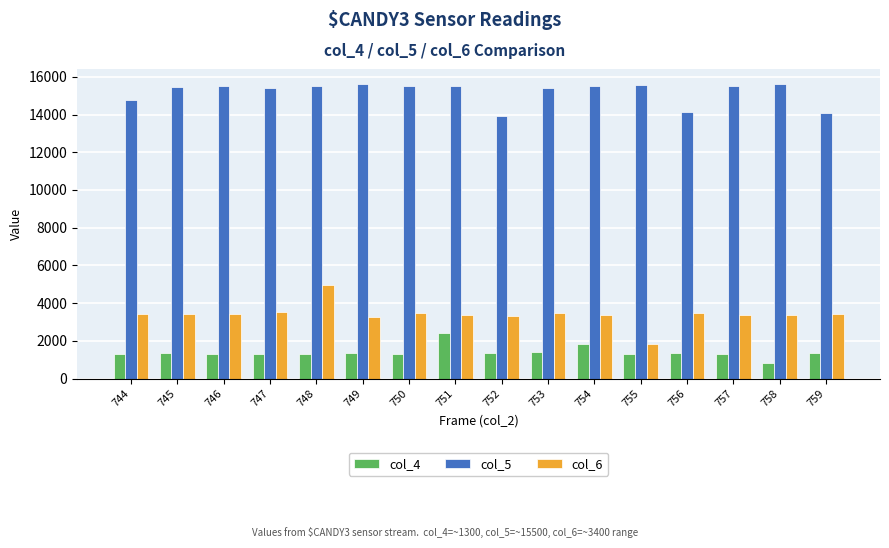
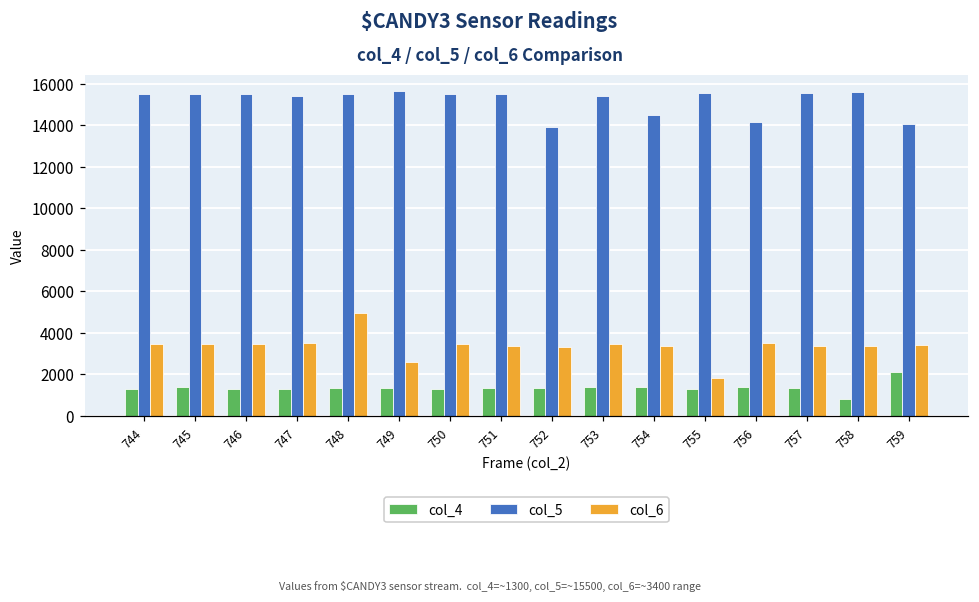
col_5, 744: 14700 -> 15500
col_6, 749: 3300 -> 2600
col_4, 751: 2400 -> 1300
col_4, 754: 1800 -> 1400
col_5, 754: 15500 -> 14500
col_4, 759: 1300 -> 2100
